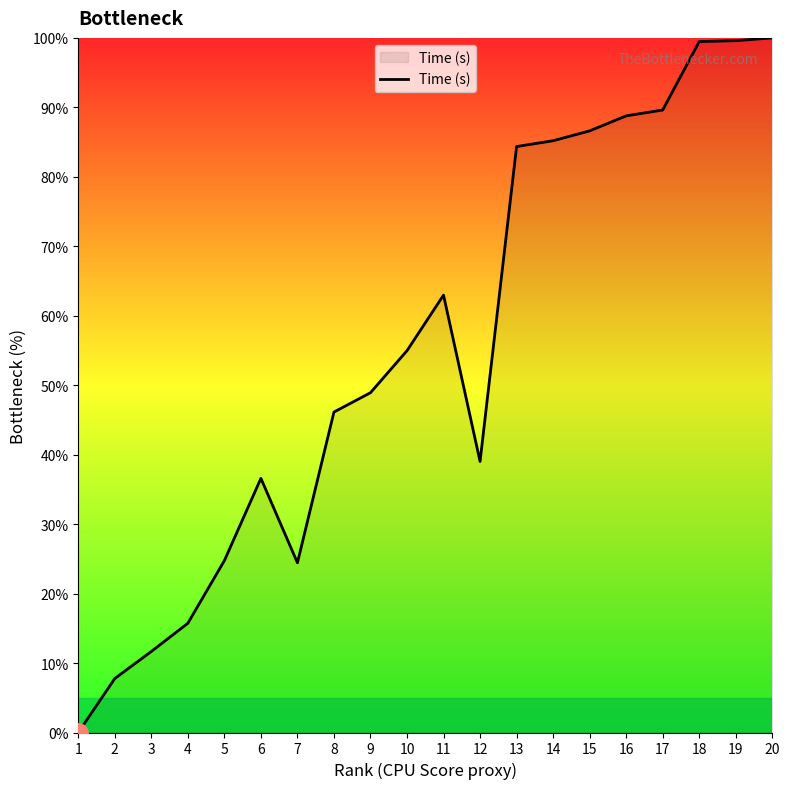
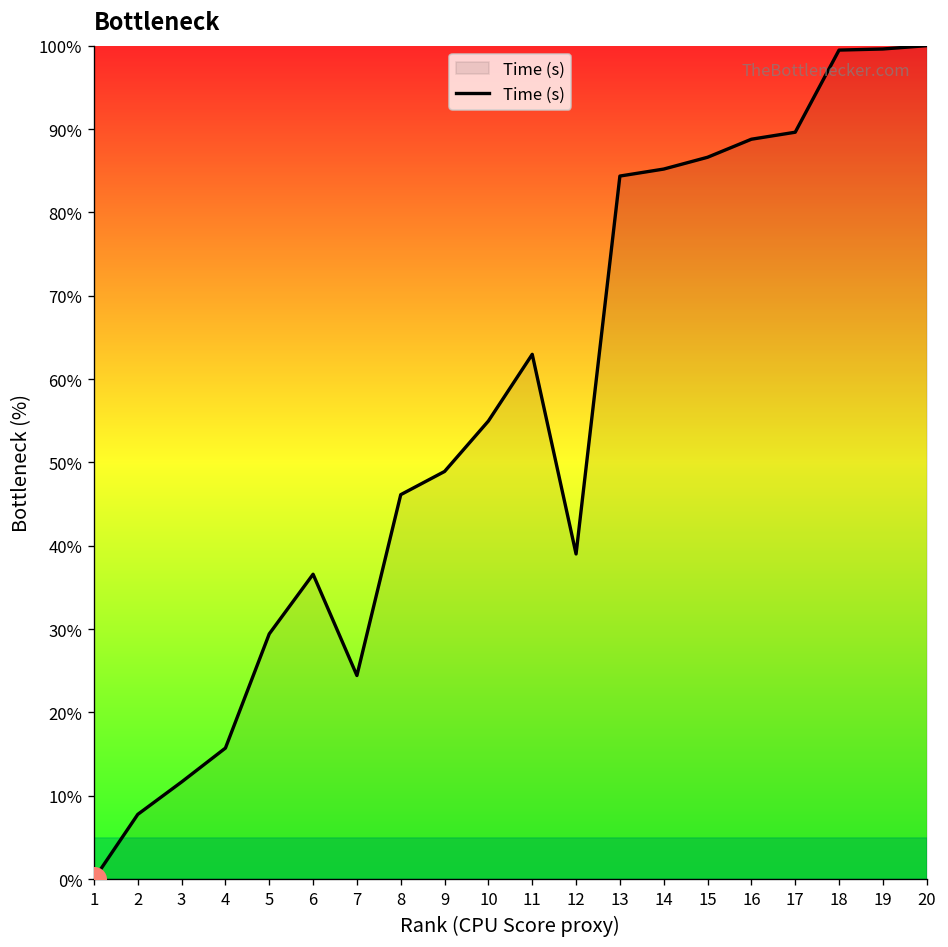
Time (s), 5: 25% -> 29%
